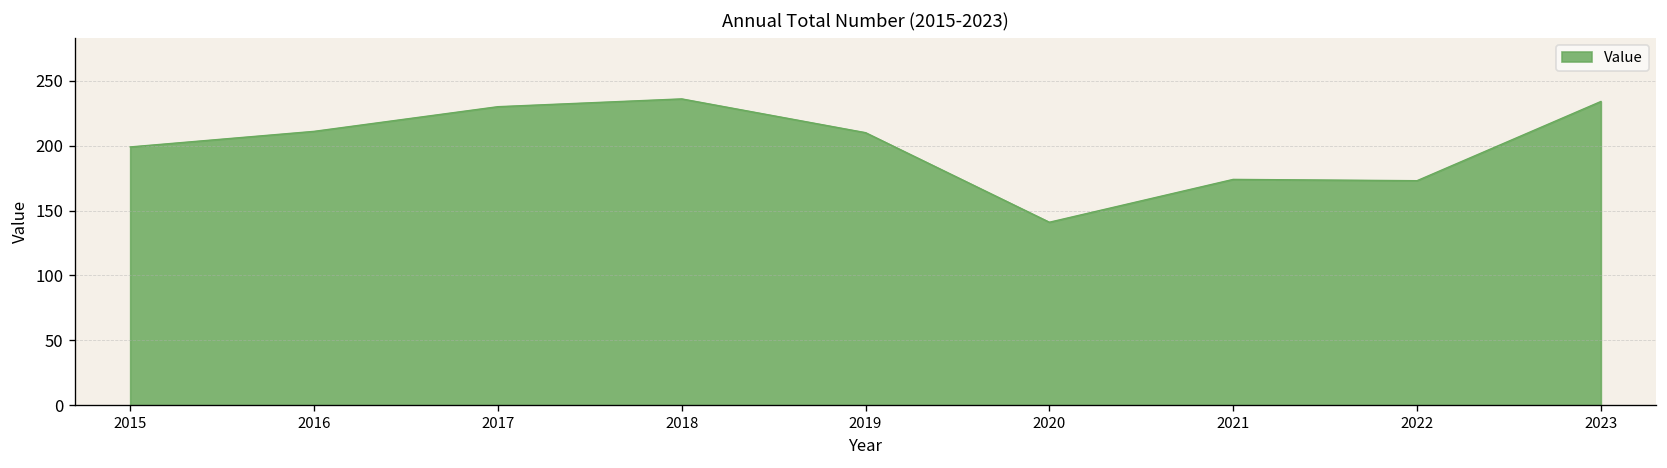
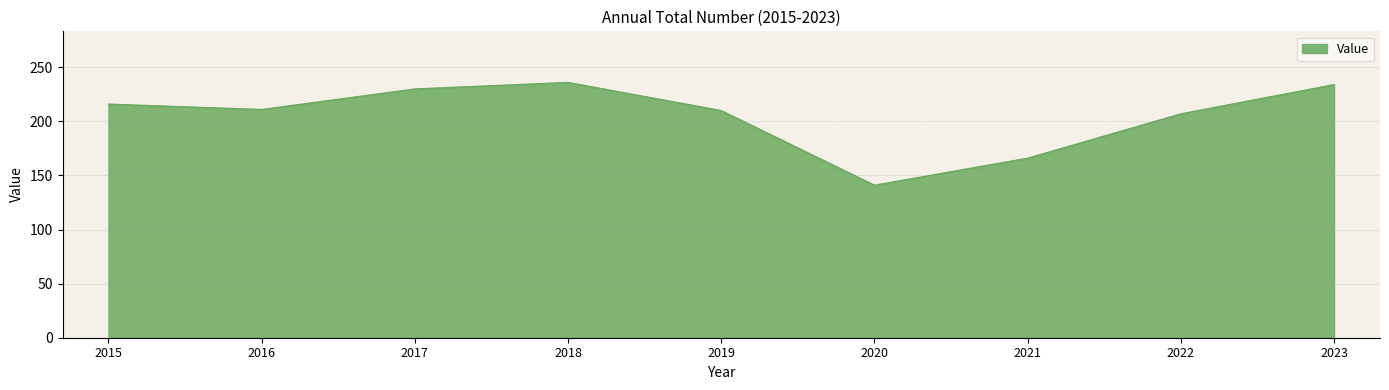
2015: 199 -> 216
2021: 174 -> 166
2022: 173 -> 207
